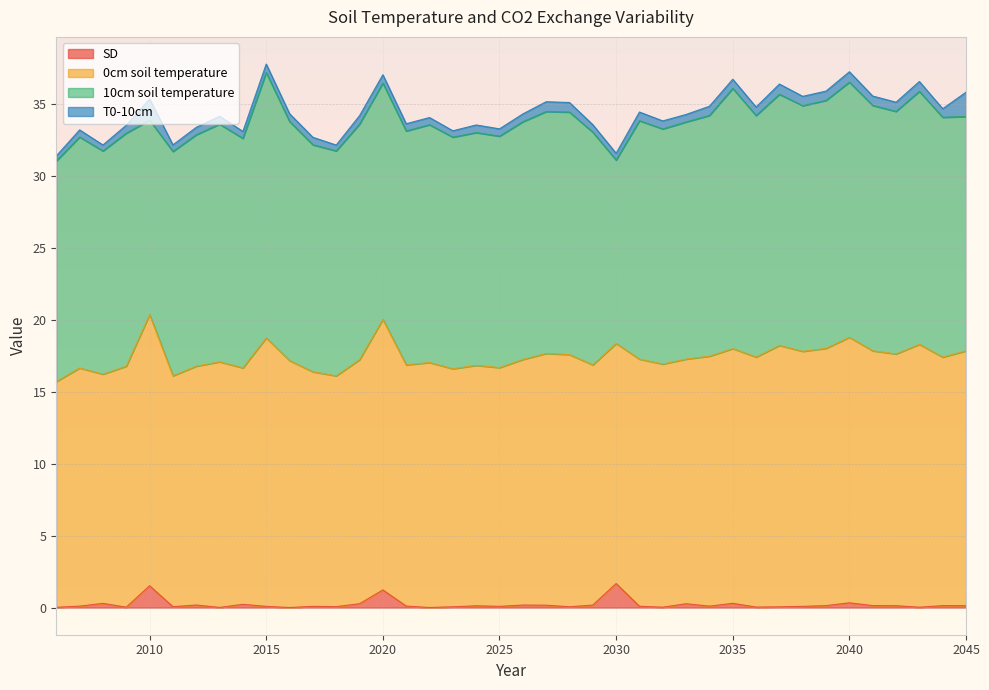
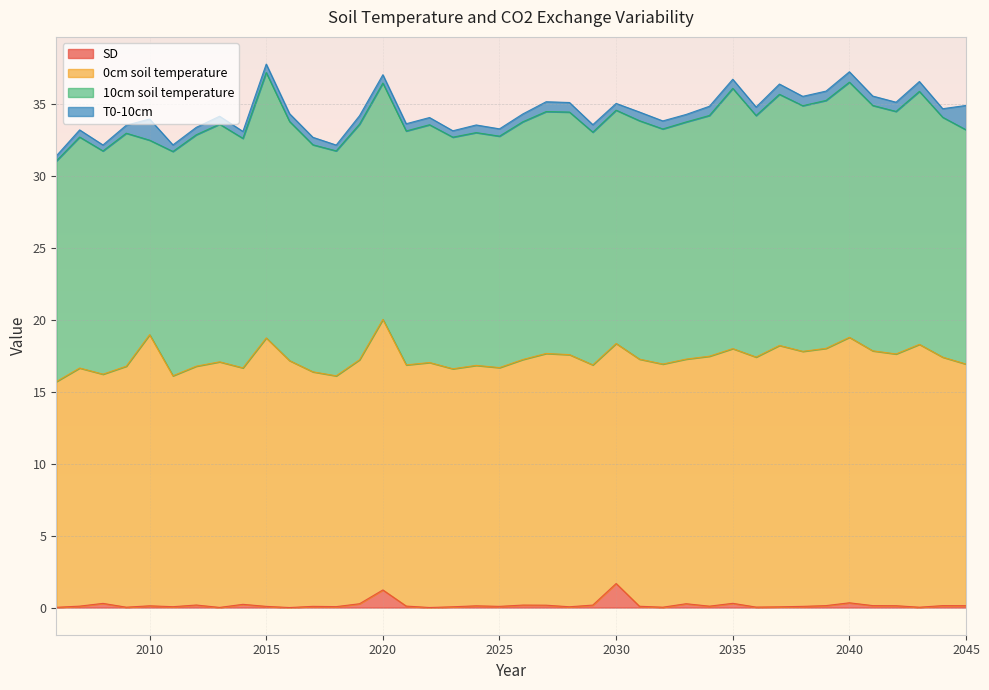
SD, 2010: 1.5 -> 0.1
10cm soil temperature, 2030: 12.8 -> 16.2
0cm soil temperature, 2045: 17.7 -> 16.8
